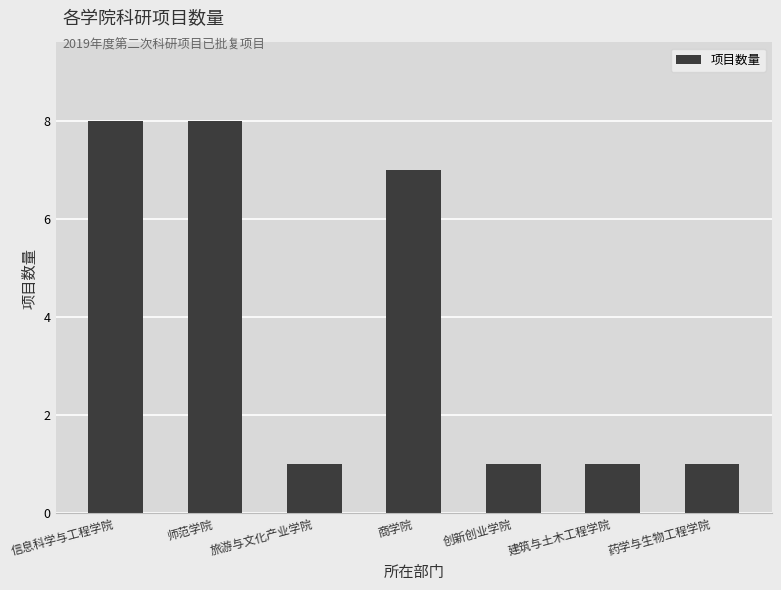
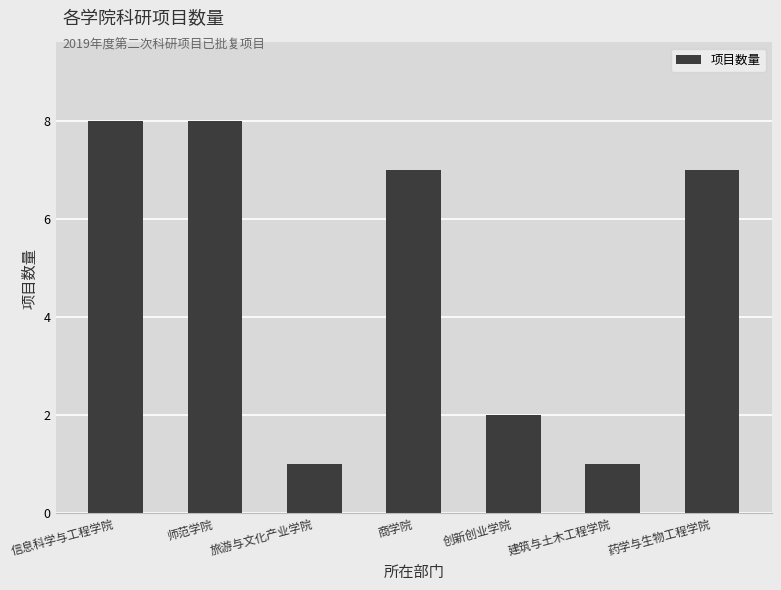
创新创业学院: 1 -> 2
药学与生物工程学院: 1 -> 7
